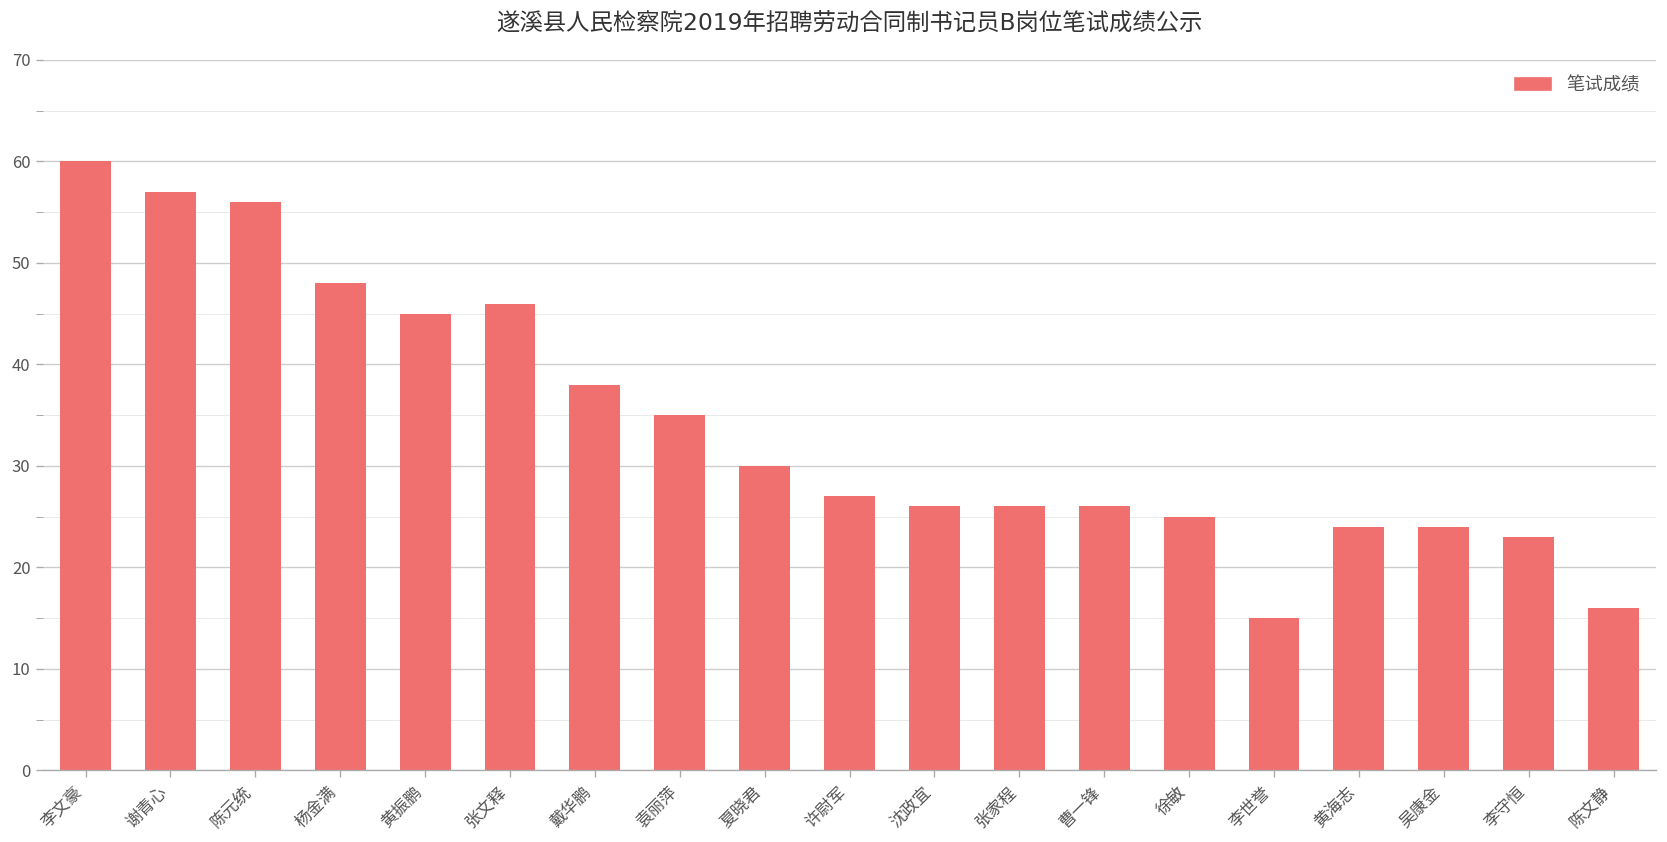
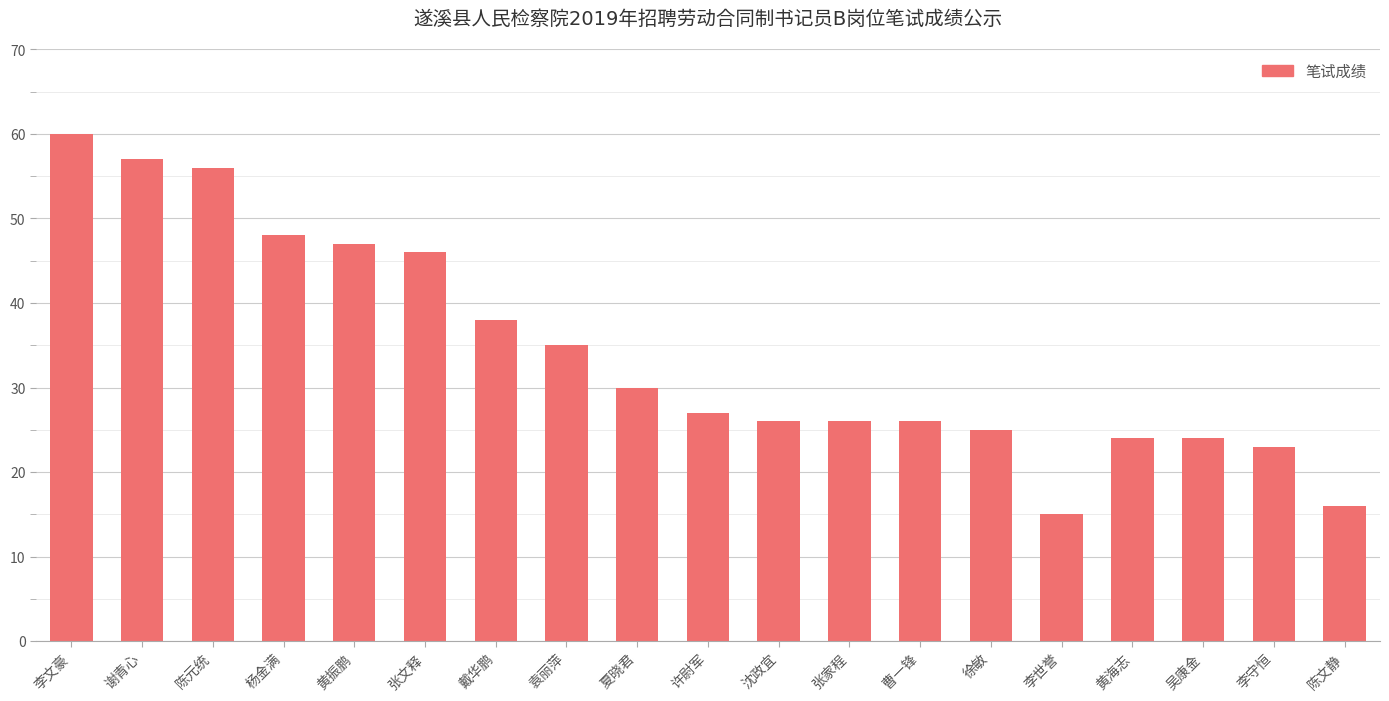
黄振鹏: 45 -> 47
